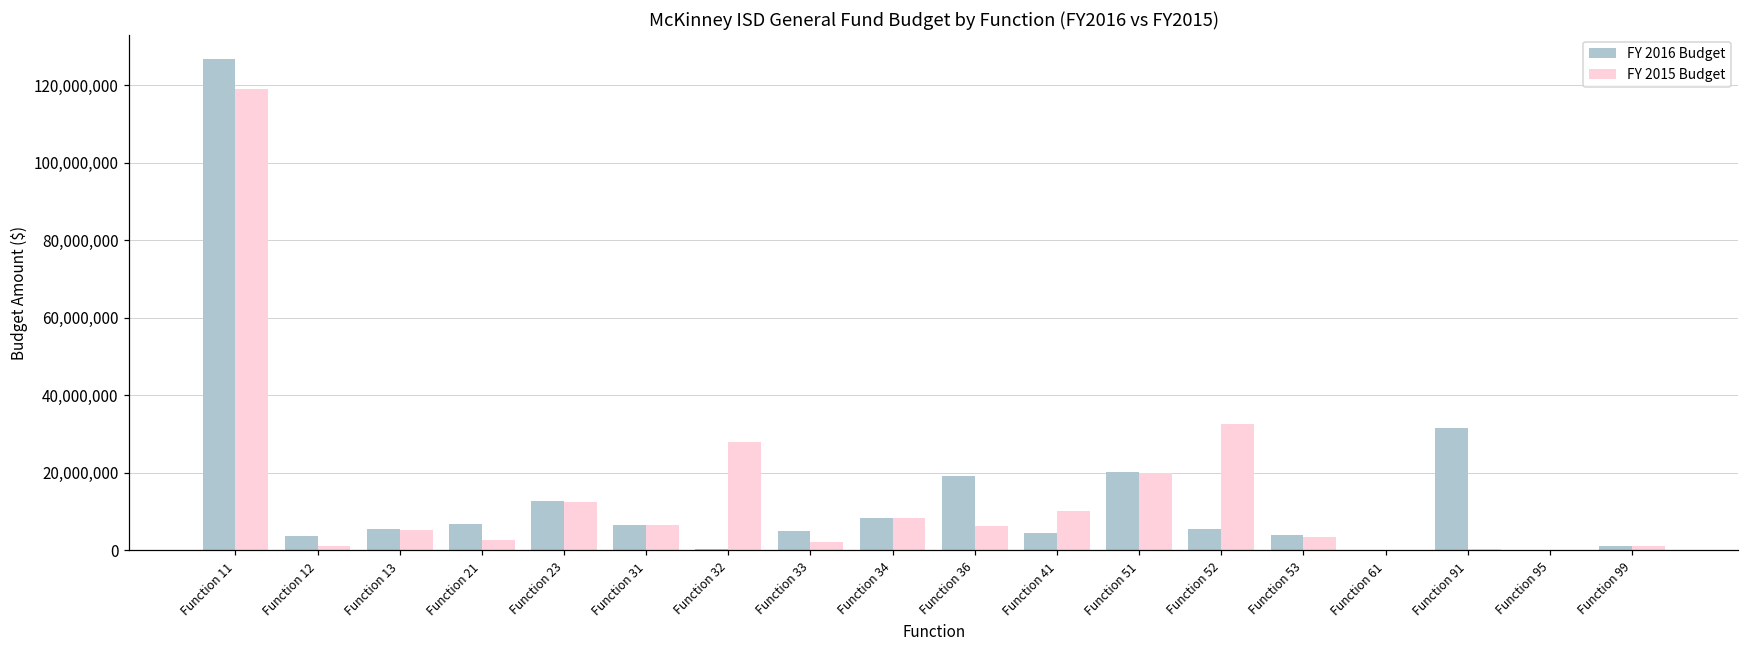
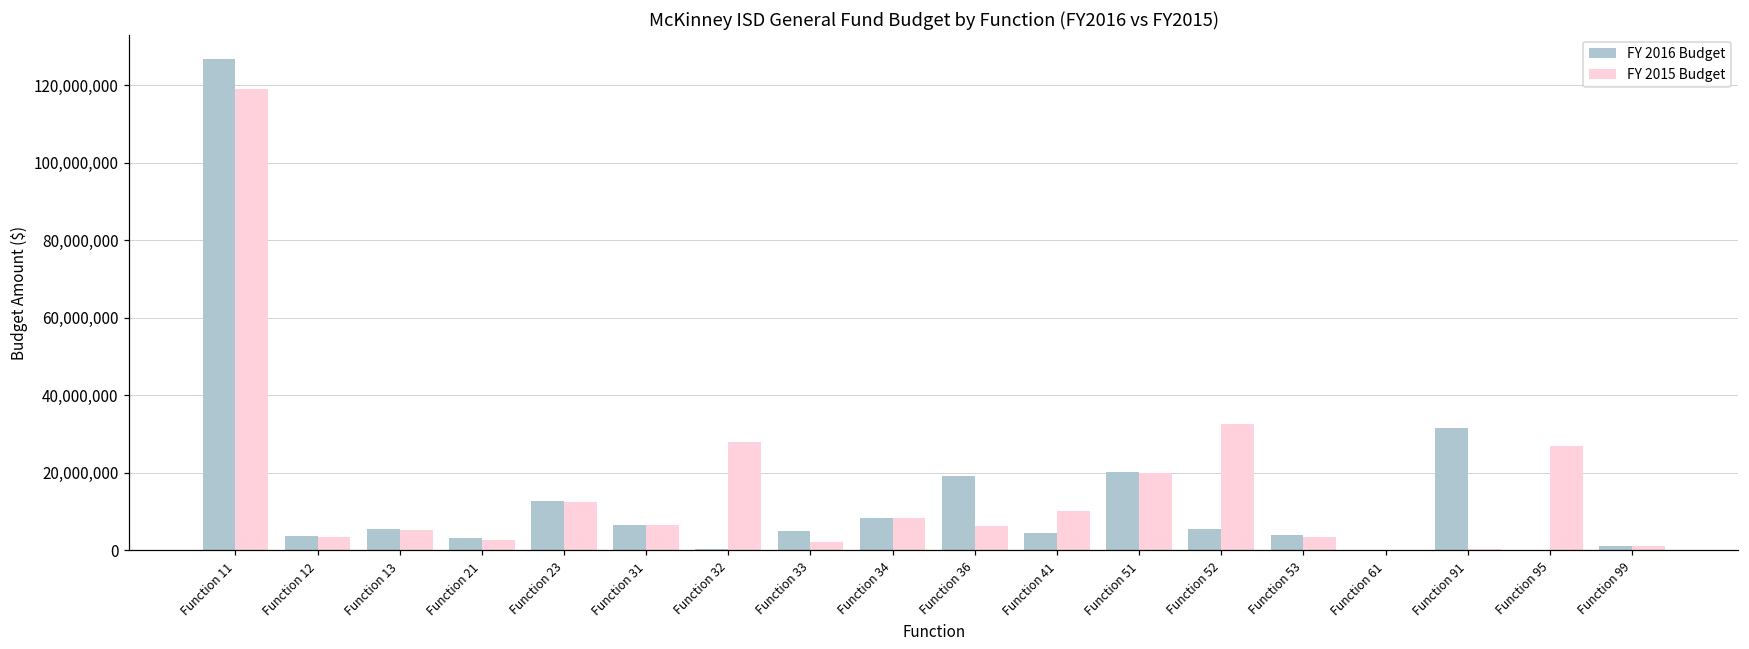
FY 2015 Budget, Function 12: 1,000,000 -> 4,000,000
FY 2016 Budget, Function 21: 7,000,000 -> 3,000,000
FY 2015 Budget, Function 95: 0 -> 27,000,000
